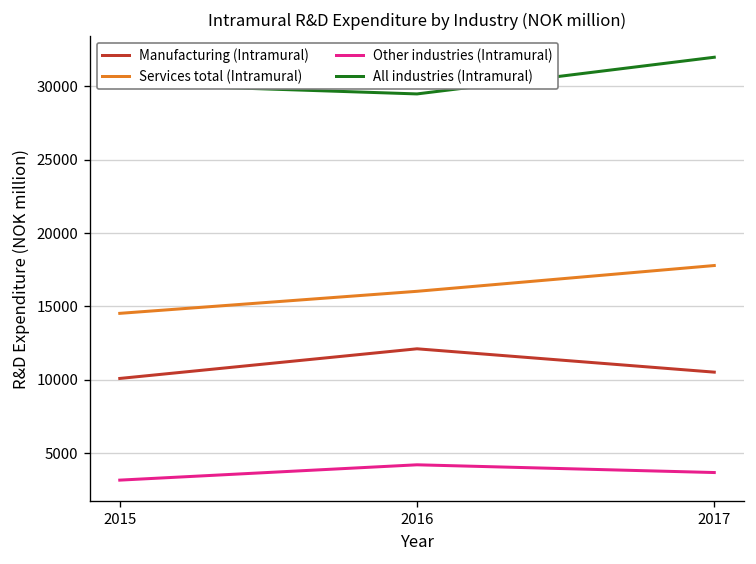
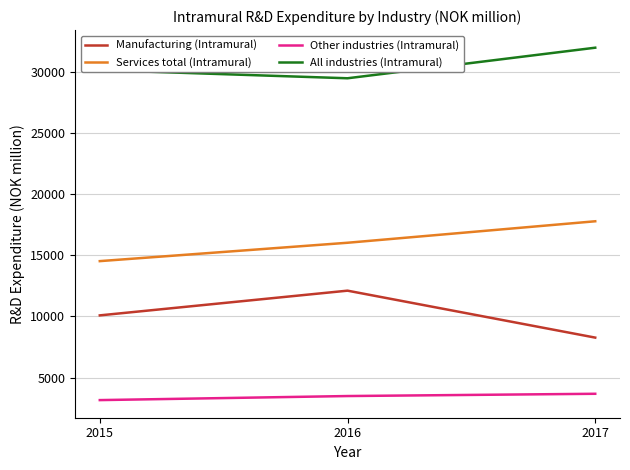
Other industries (Intramural), 2016: 4200 -> 3500
Manufacturing (Intramural), 2017: 10500 -> 8300
